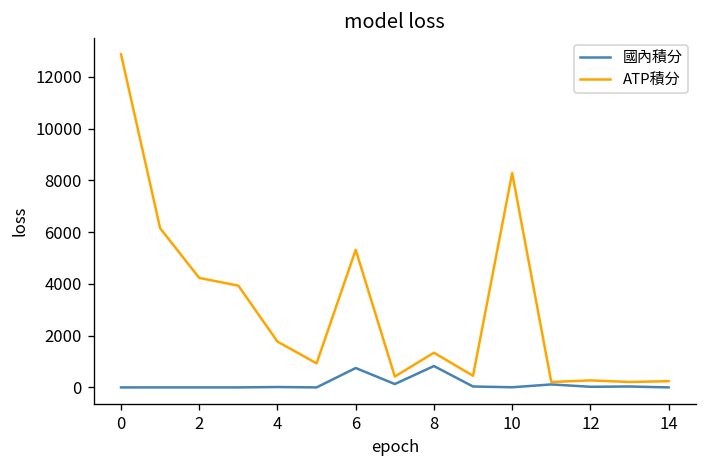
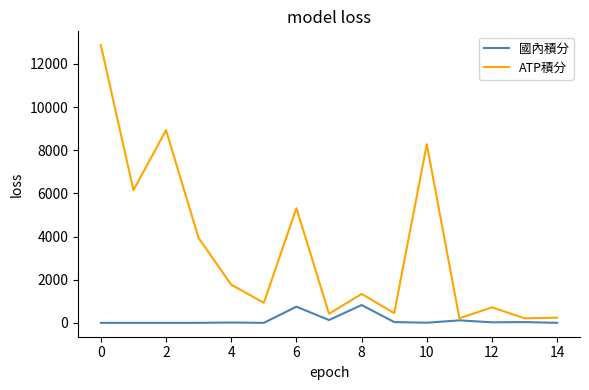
ATP積分, 2: 4200 -> 8900
ATP積分, 12: 300 -> 700
